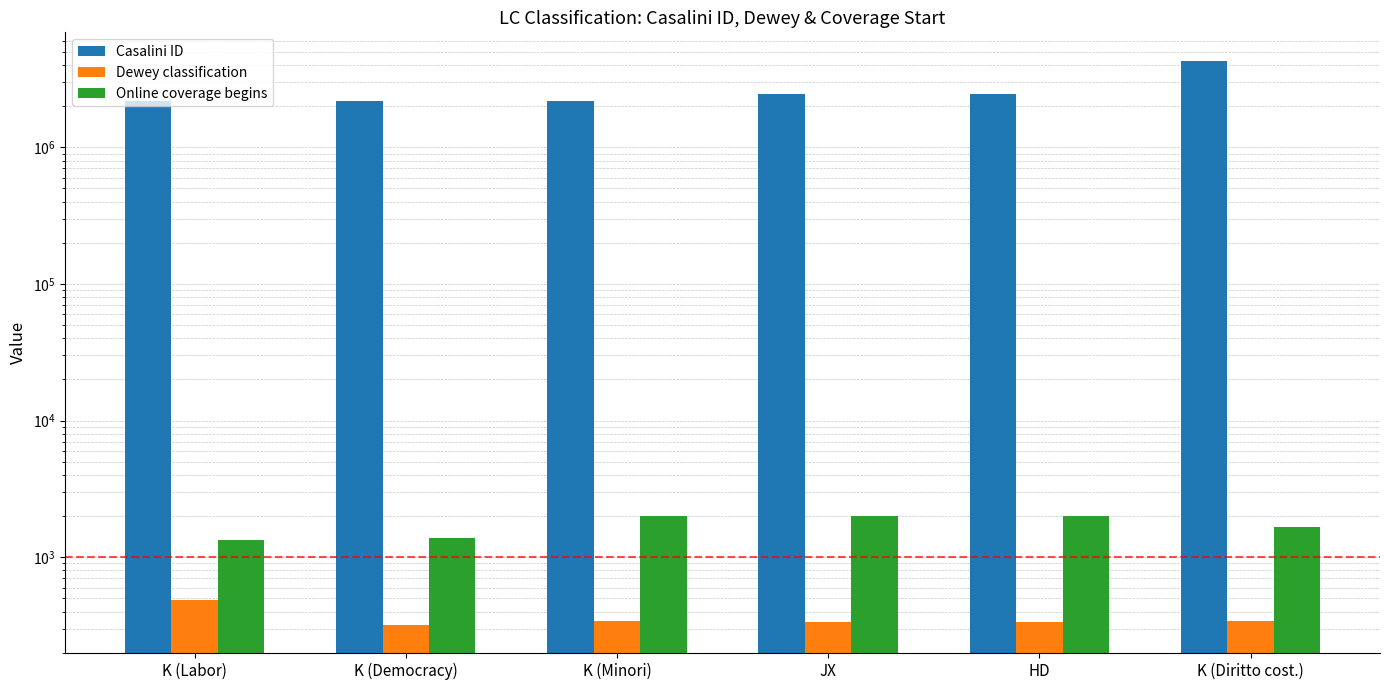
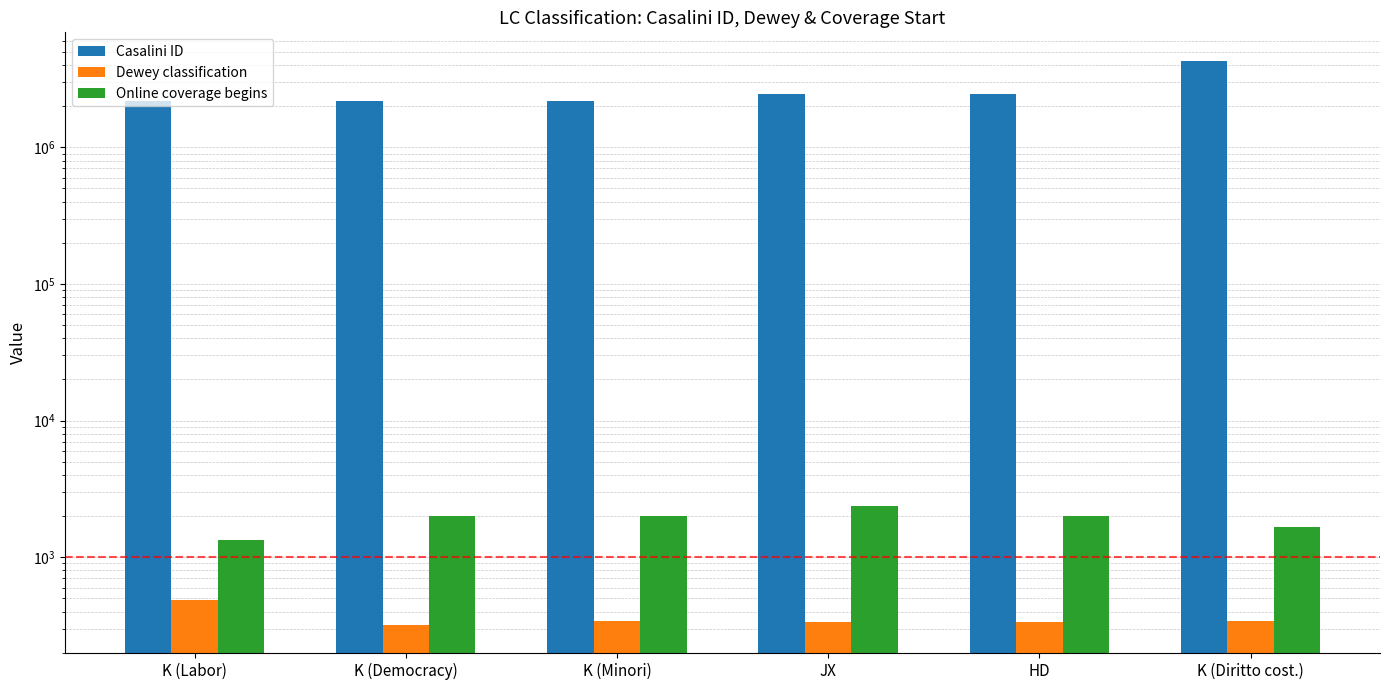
Online coverage begins, K (Democracy): 1400 -> 2000
Online coverage begins, JX: 2000 -> 2400
